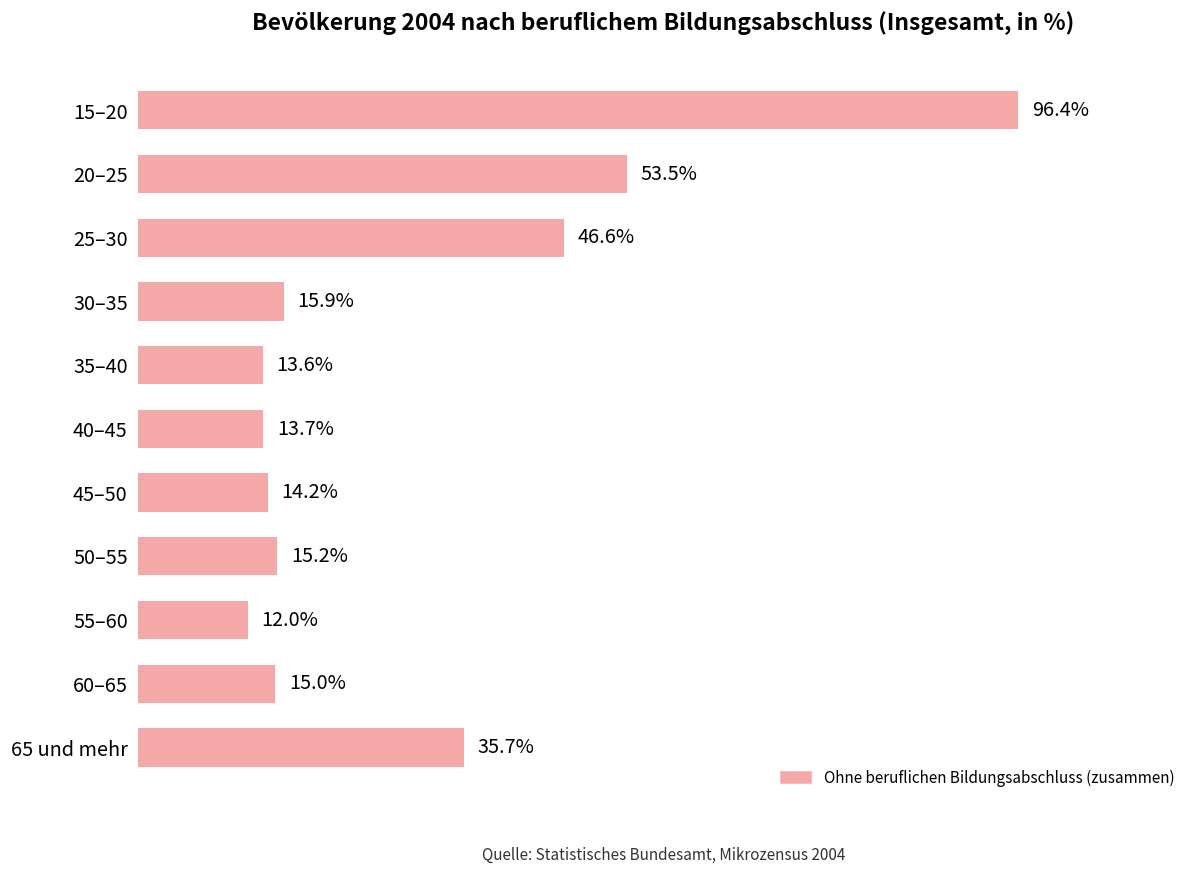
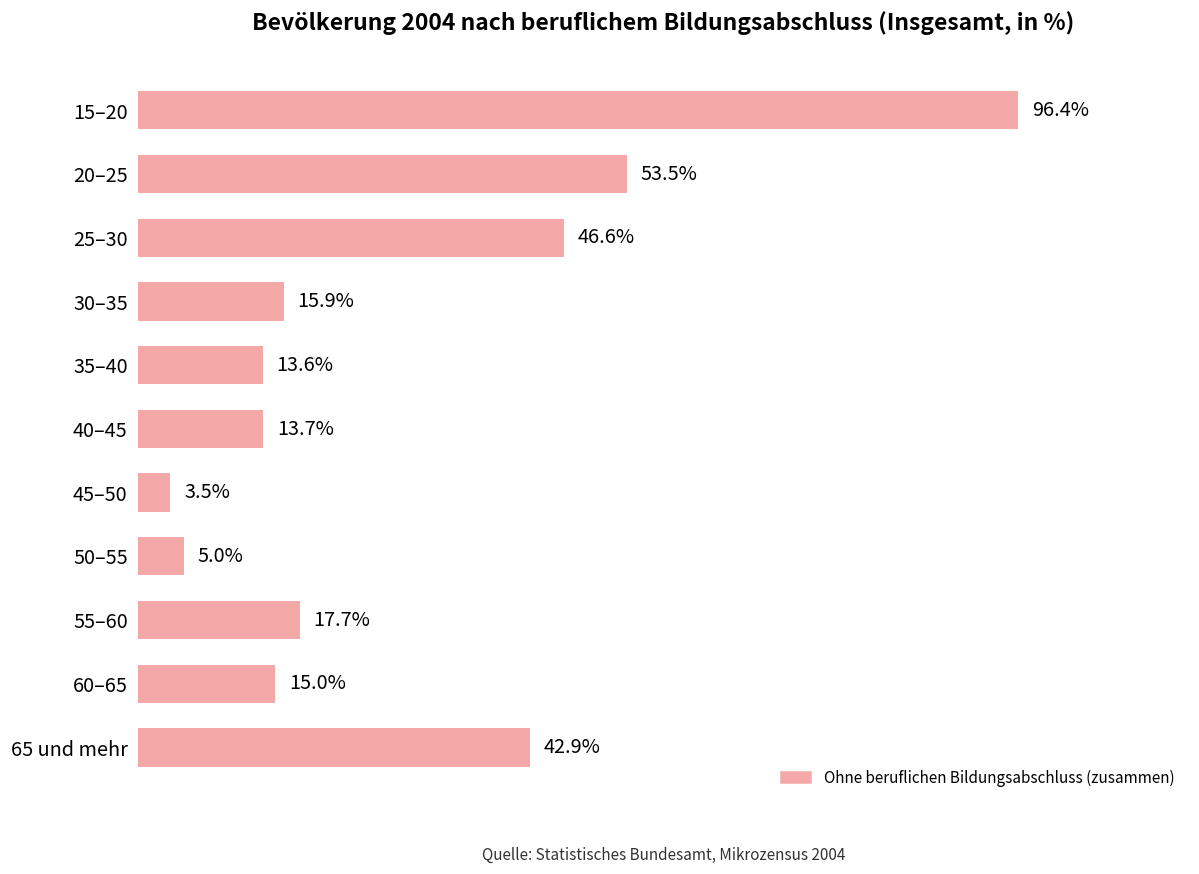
45–50: 14.2% -> 3.5%
50–55: 15.2% -> 5.0%
55–60: 12.0% -> 17.7%
65 und mehr: 35.7% -> 42.9%
